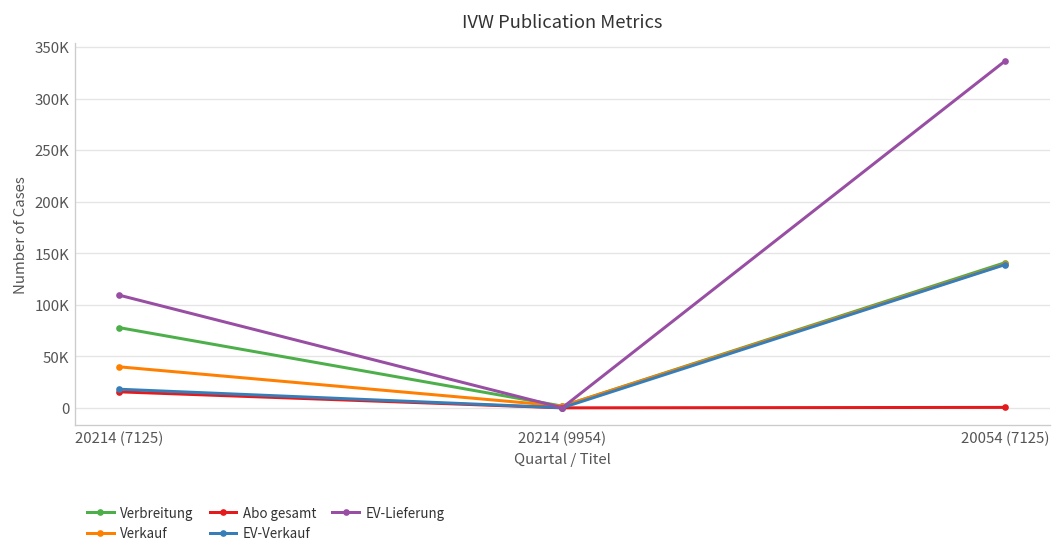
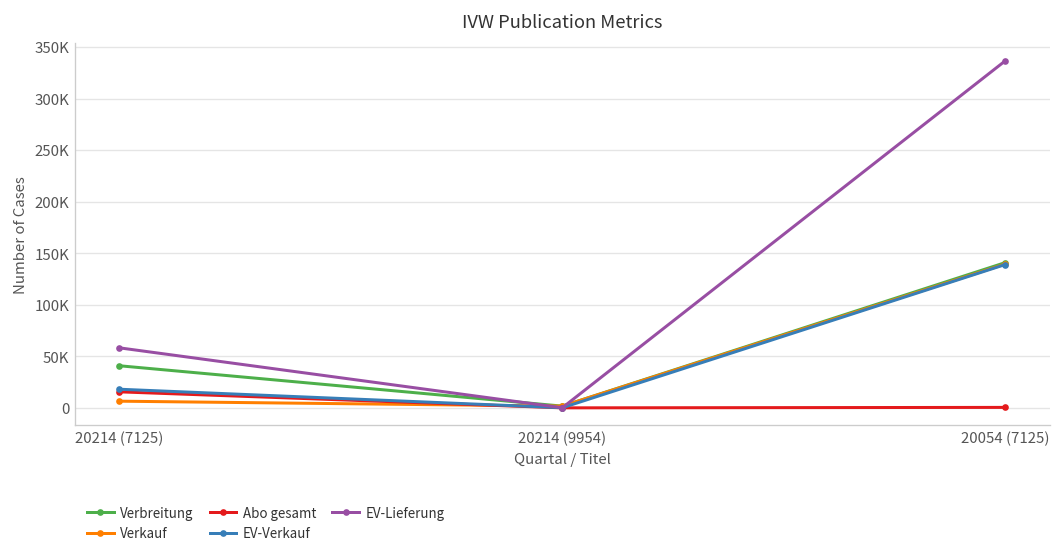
Verbreitung, 20214 (7125): 80000 -> 40000
Verkauf, 20214 (7125): 40000 -> 10000
EV-Lieferung, 20214 (7125): 110000 -> 60000
